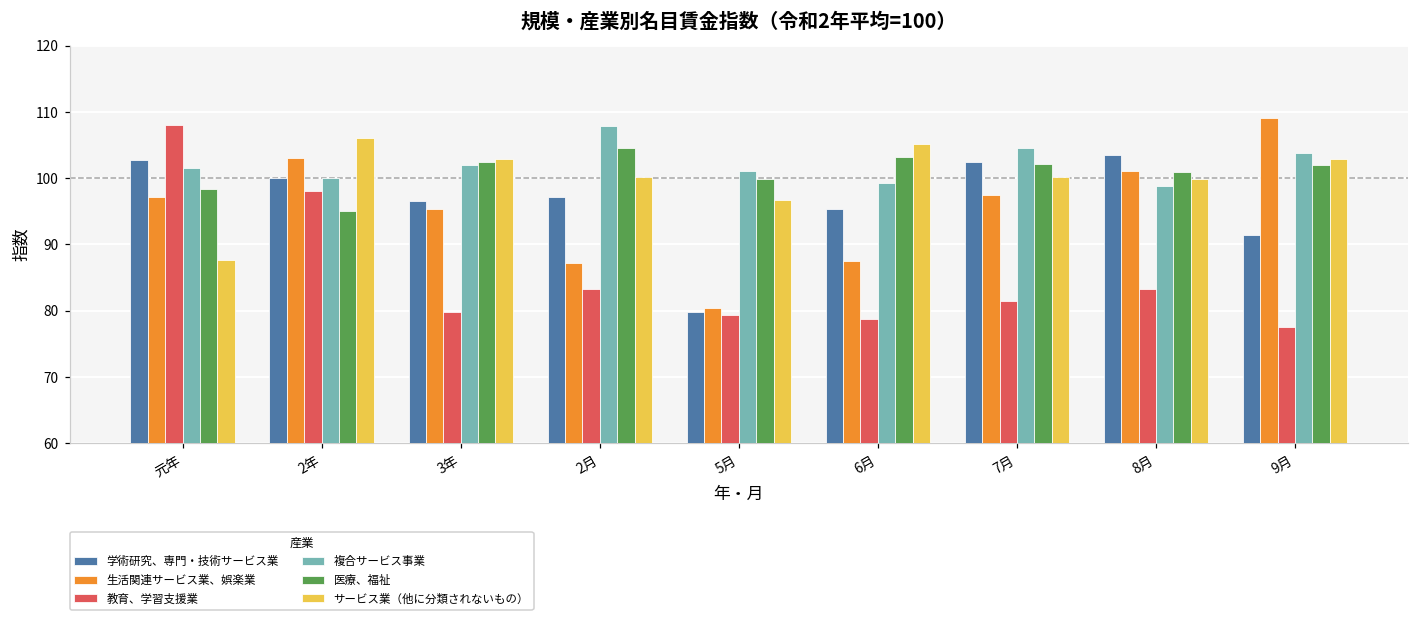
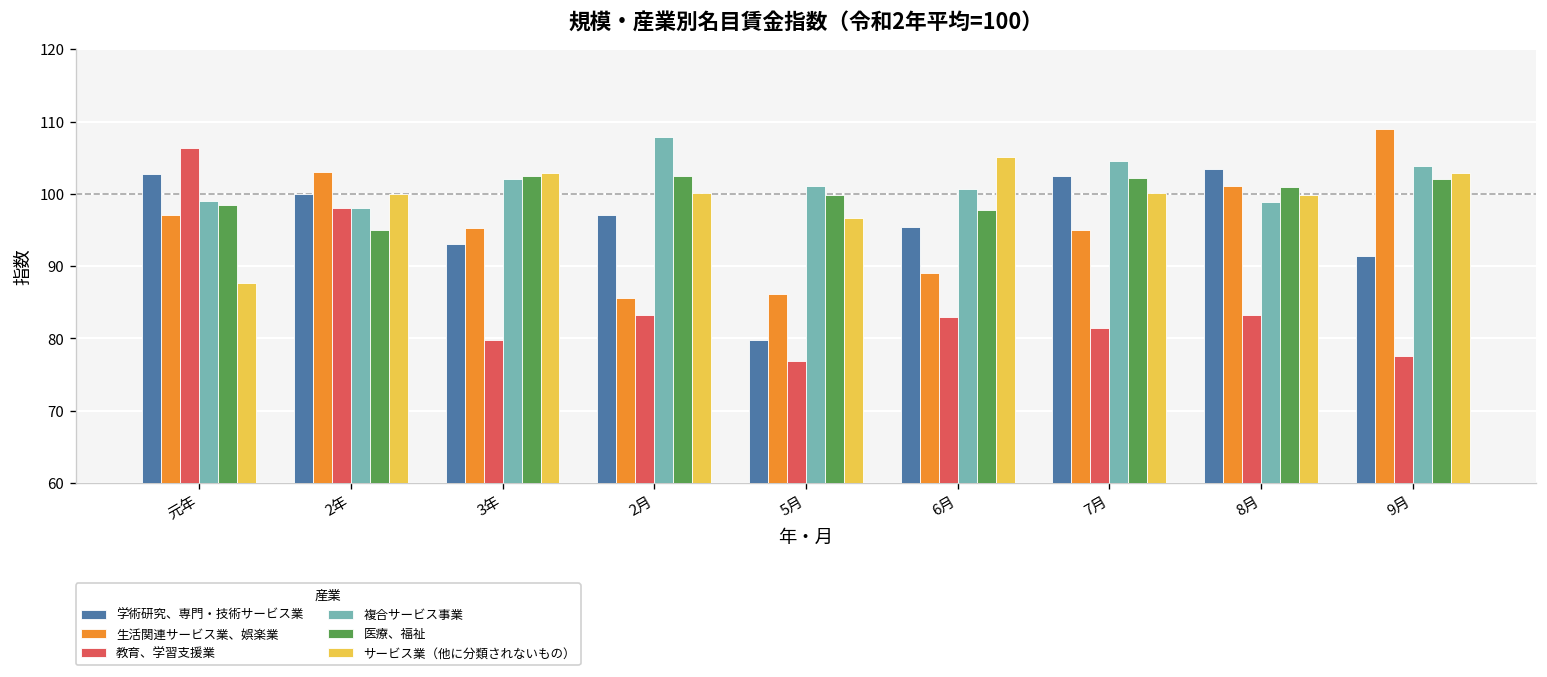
教育、学習支援業, 元年: 108 -> 106
複合サービス事業, 元年: 102 -> 99
複合サービス事業, 2年: 100 -> 98
サービス業（他に分類されないもの）, 2年: 106 -> 100
学術研究、専門・技術サービス業, 3年: 97 -> 93
生活関連サービス業、娯楽業, 2月: 87 -> 86
医療、福祉, 2月: 105 -> 102
生活関連サービス業、娯楽業, 5月: 80 -> 86
教育、学習支援業, 5月: 79 -> 77
生活関連サービス業、娯楽業, 6月: 88 -> 89
教育、学習支援業, 6月: 79 -> 83
複合サービス事業, 6月: 99 -> 101
医療、福祉, 6月: 103 -> 98
生活関連サービス業、娯楽業, 7月: 98 -> 95
